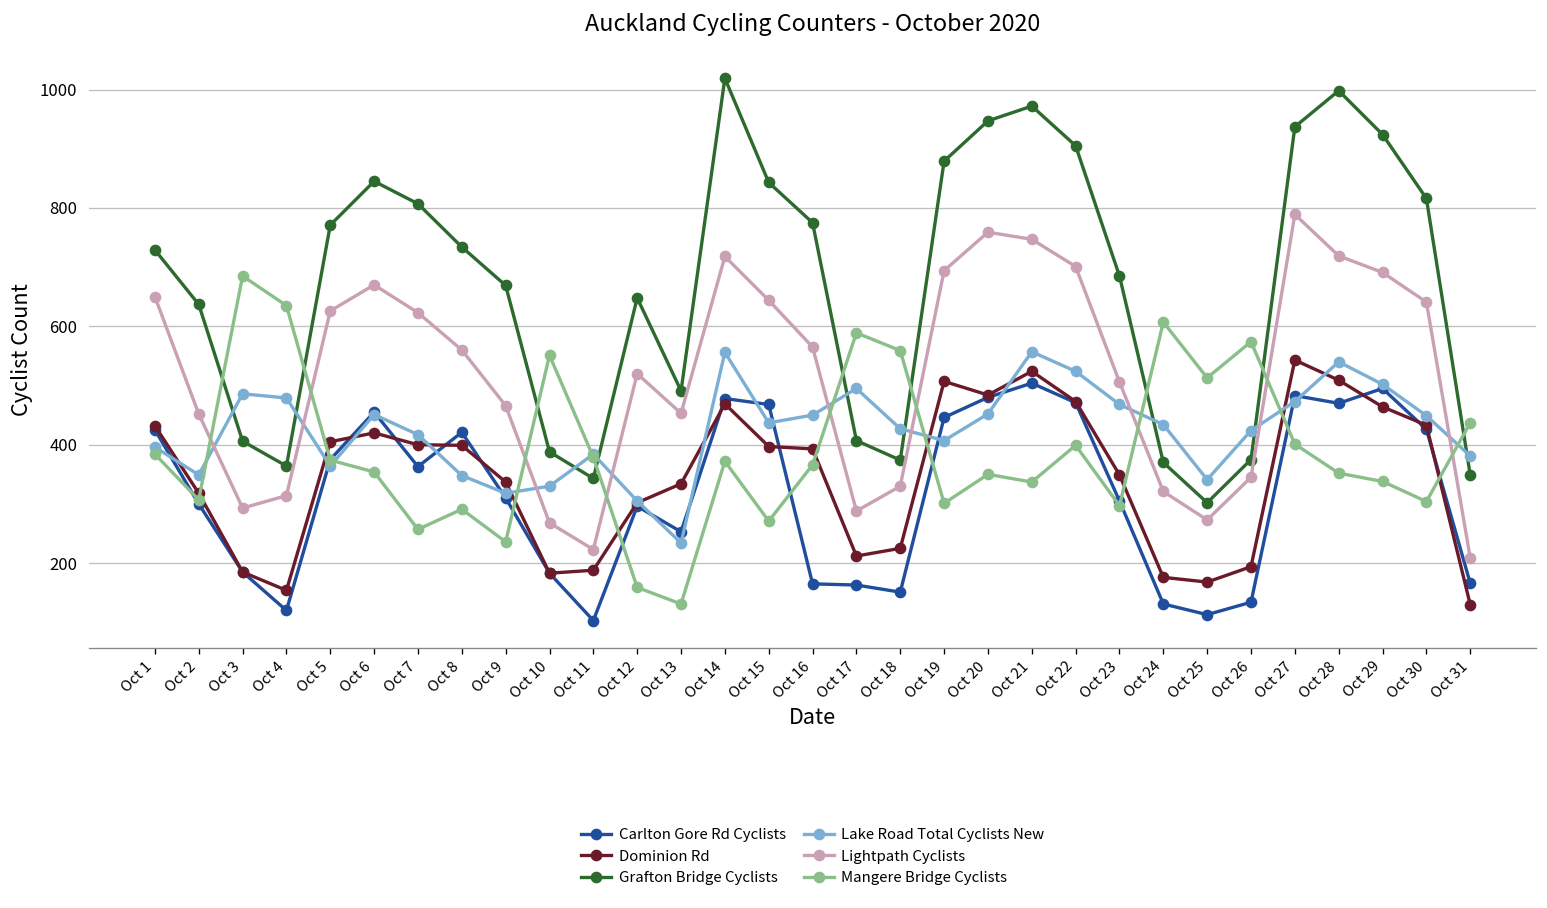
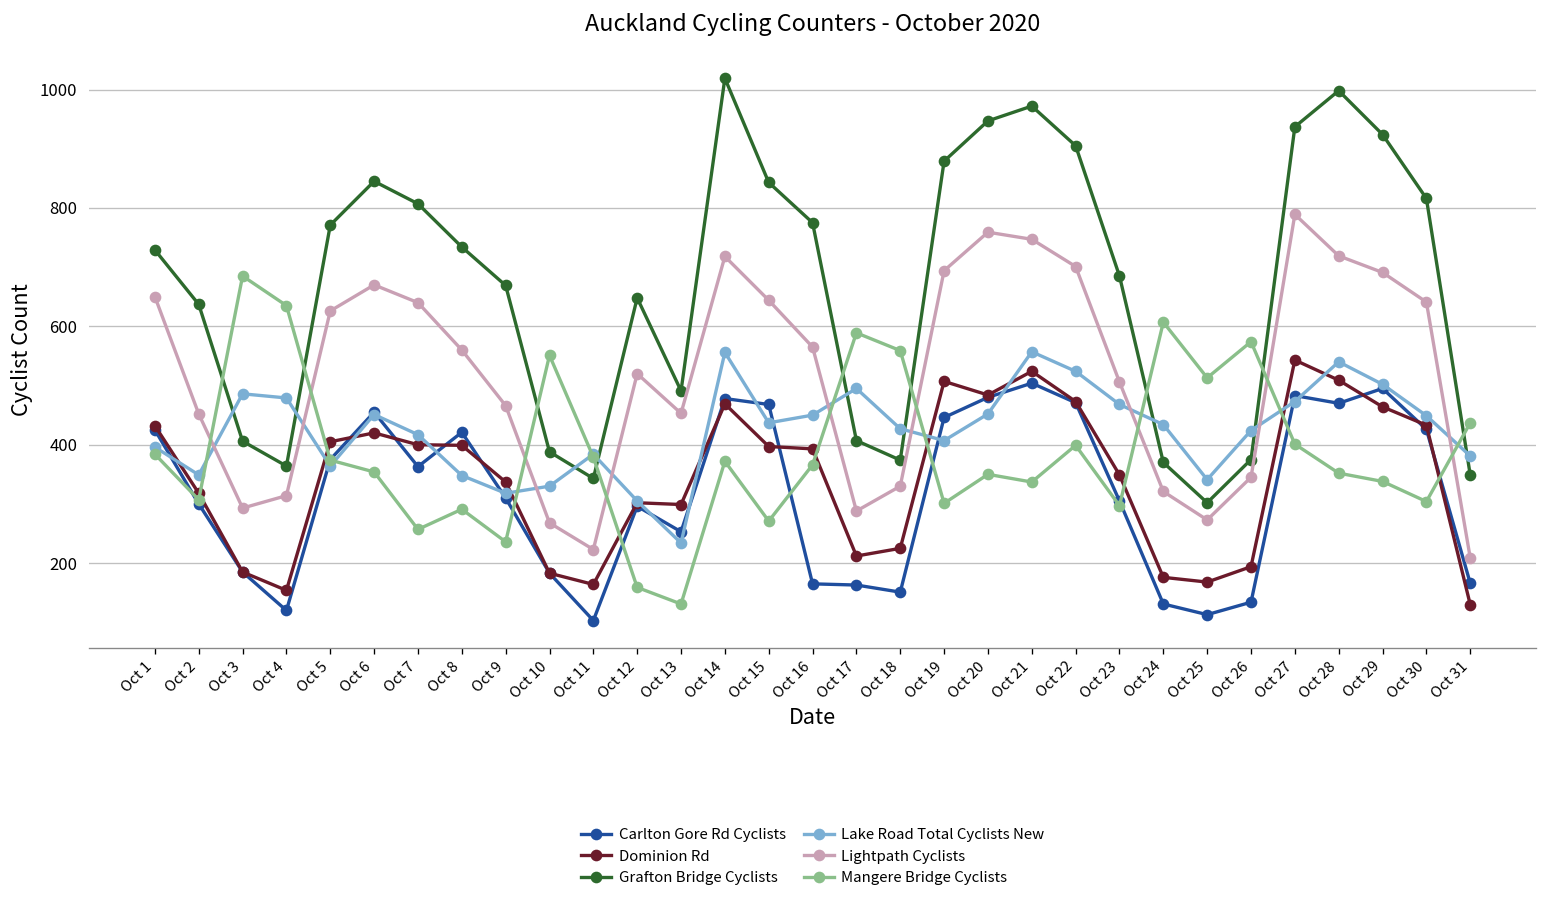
Lightpath Cyclists, Oct 7: 620 -> 640
Dominion Rd, Oct 11: 190 -> 160
Dominion Rd, Oct 13: 330 -> 300
